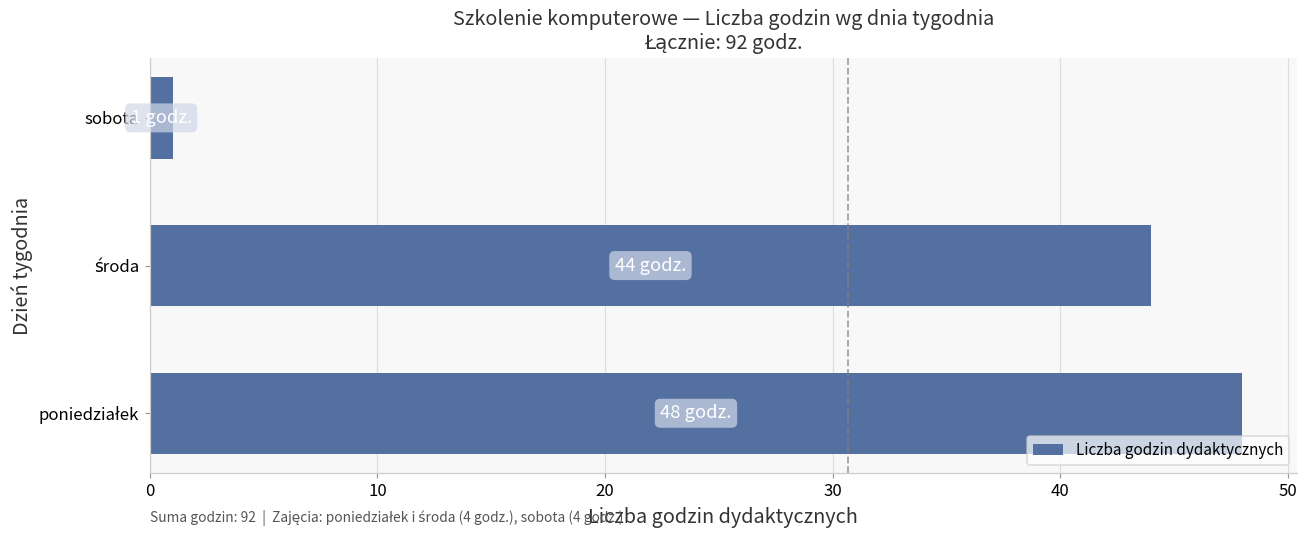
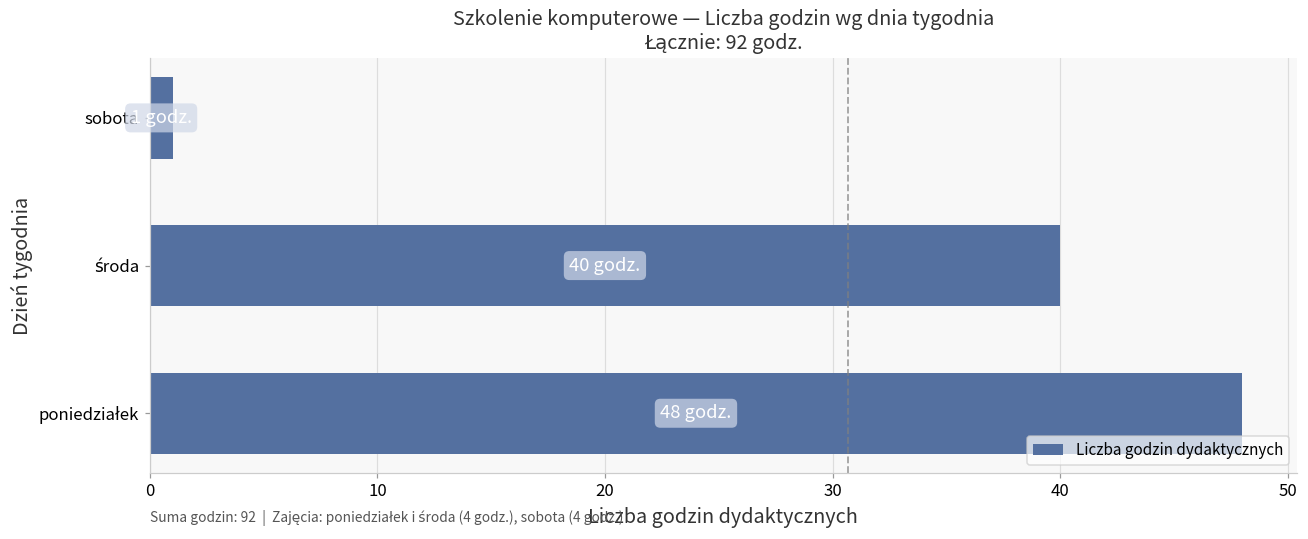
środa: 44 -> 40
